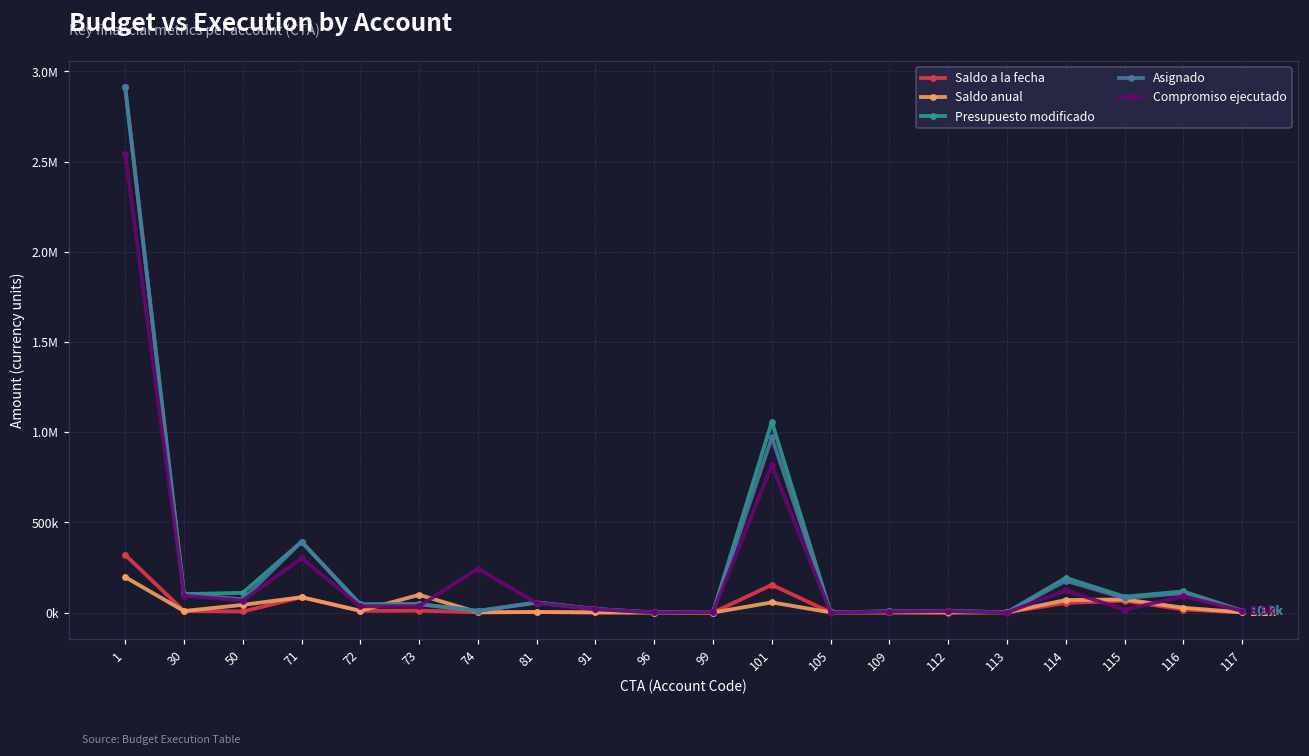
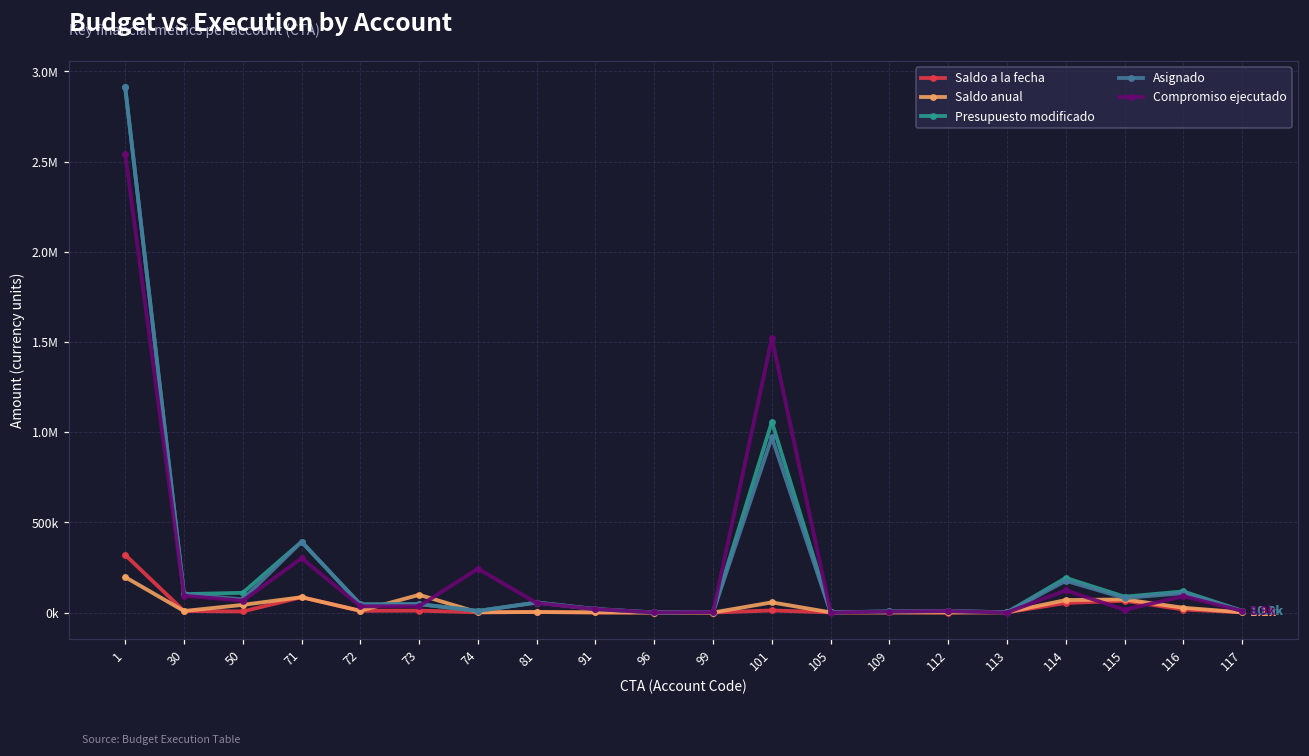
Saldo a la fecha, 101: 150000 -> 10000
Compromiso ejecutado, 101: 820000 -> 1520000
